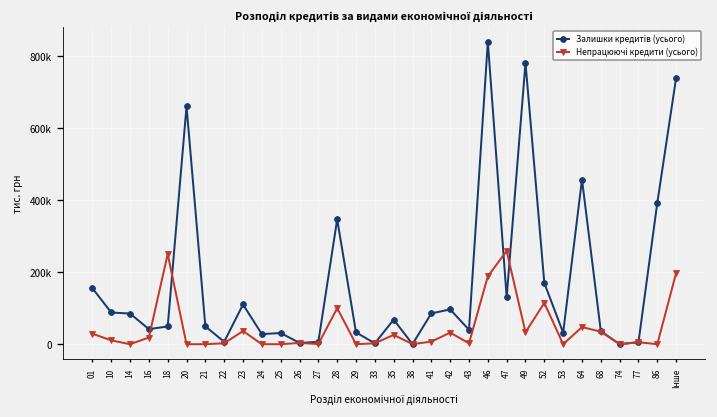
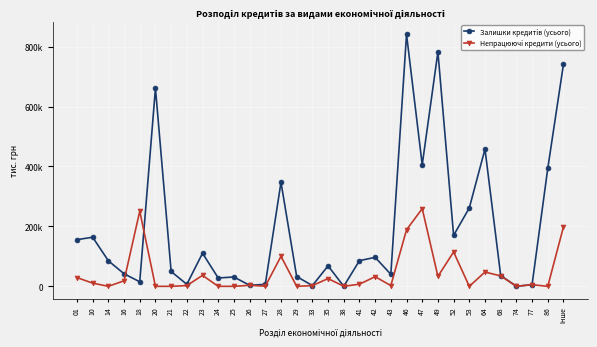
Залишки кредитів (усього), 10: 90000 -> 160000
Залишки кредитів (усього), 18: 50000 -> 20000
Залишки кредитів (усього), 47: 130000 -> 410000
Залишки кредитів (усього), 53: 30000 -> 260000
